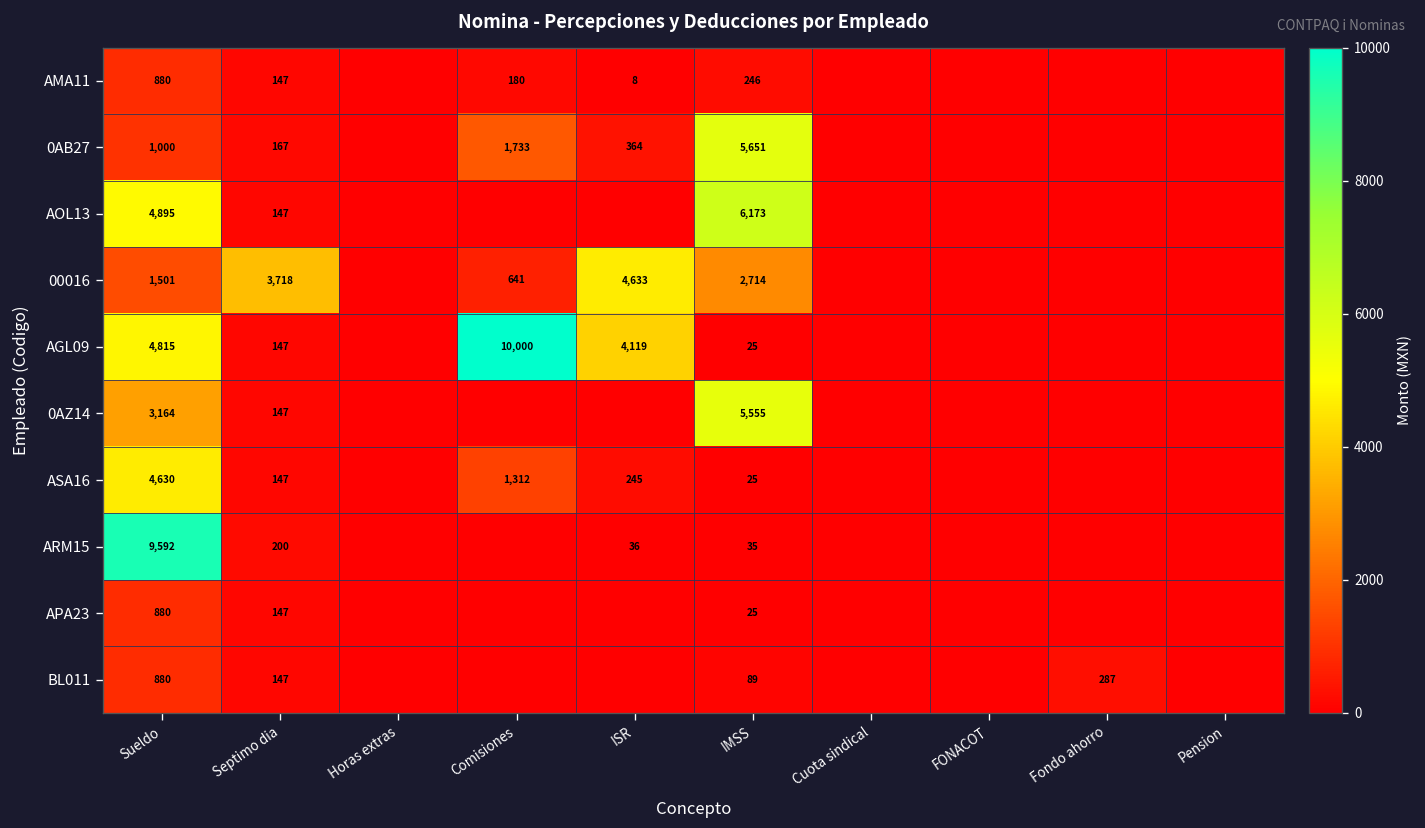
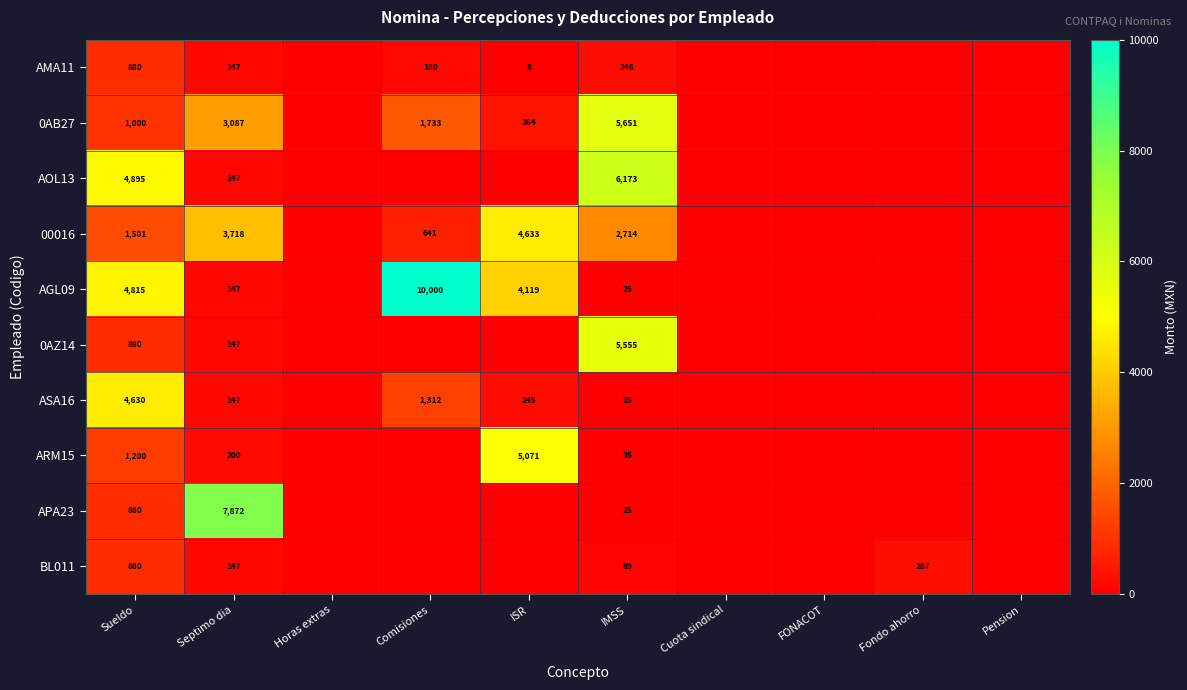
0AB27, Septimo dia: 167 -> 3,087
0AZ14, Sueldo: 3,164 -> 880
ARM15, Sueldo: 9,592 -> 1,200
ARM15, ISR: 36 -> 5,071
APA23, Septimo dia: 147 -> 7,872
